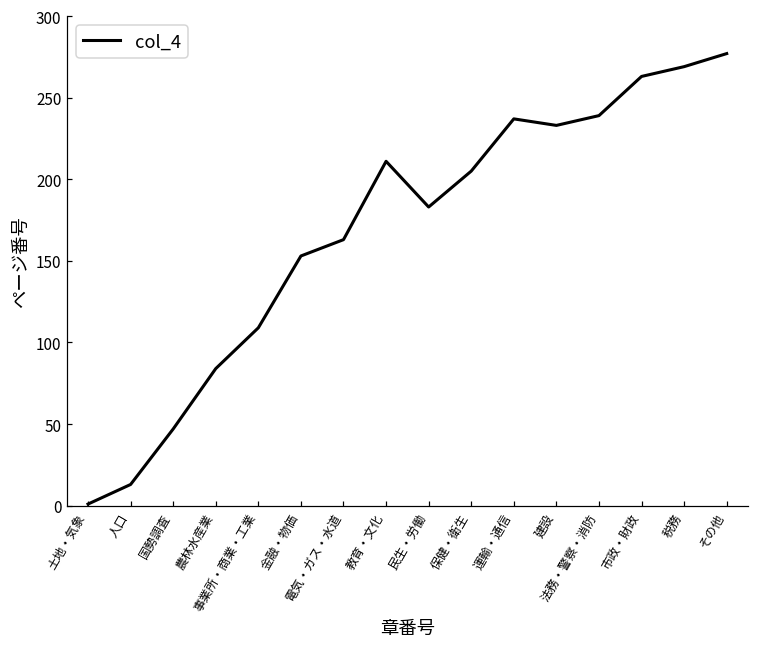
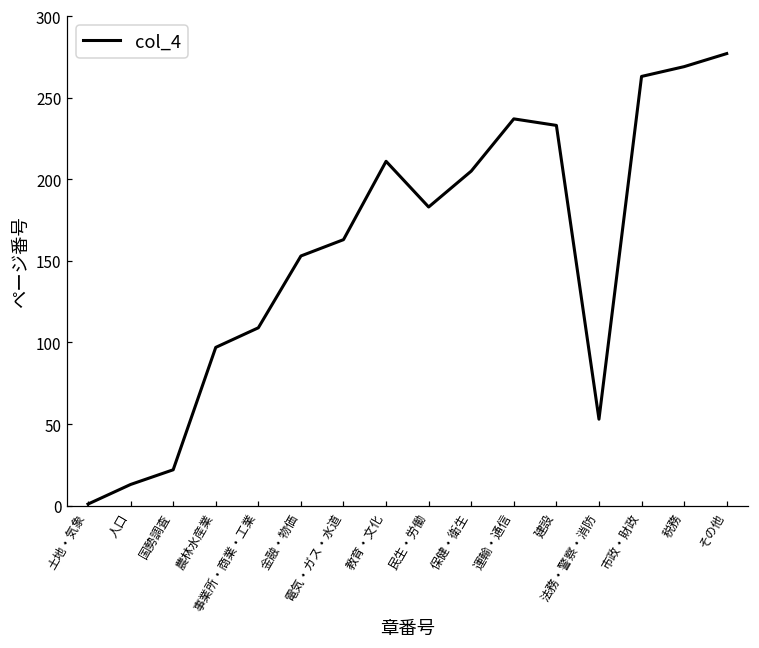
国勢調査: 47 -> 22
農林水産業: 84 -> 97
法務・警察・消防: 239 -> 53
